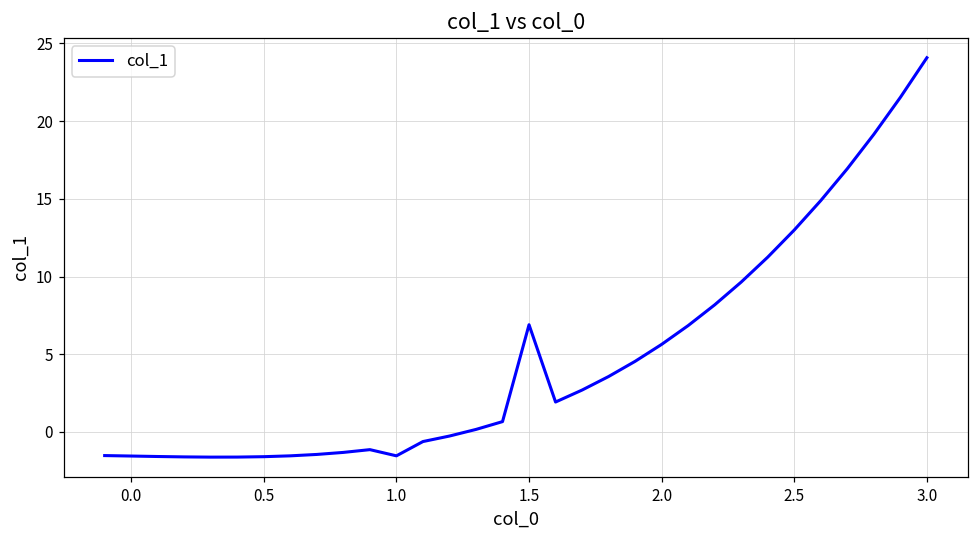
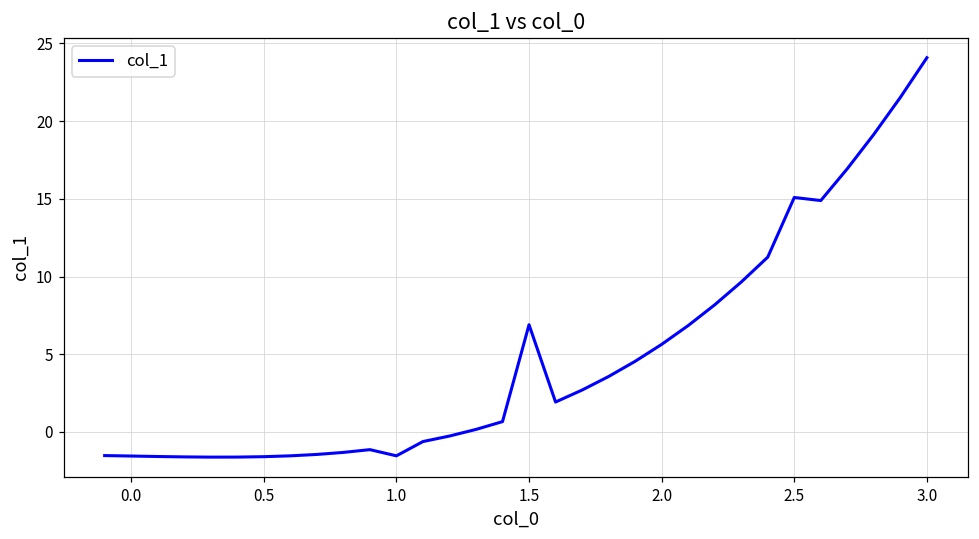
2.5: 13.0 -> 15.1
